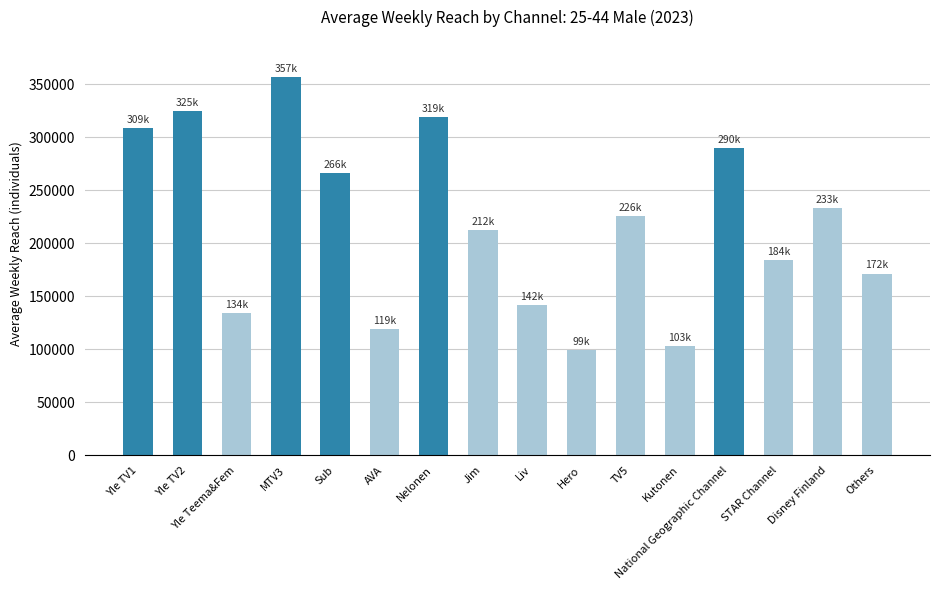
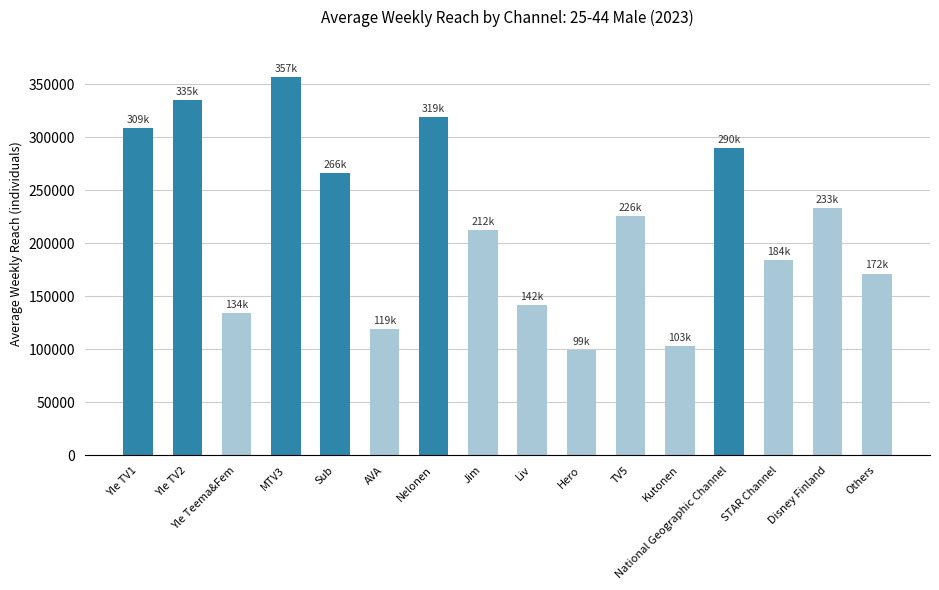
Yle TV2: 325k -> 335k
